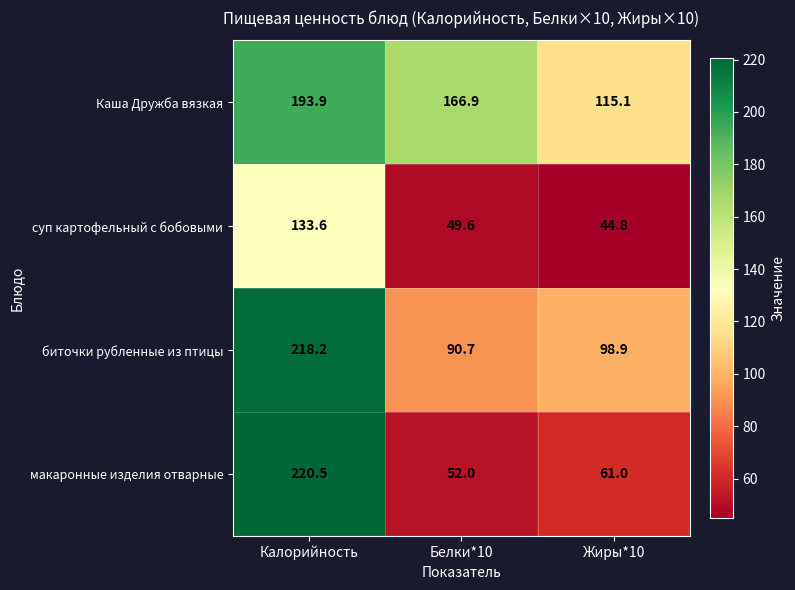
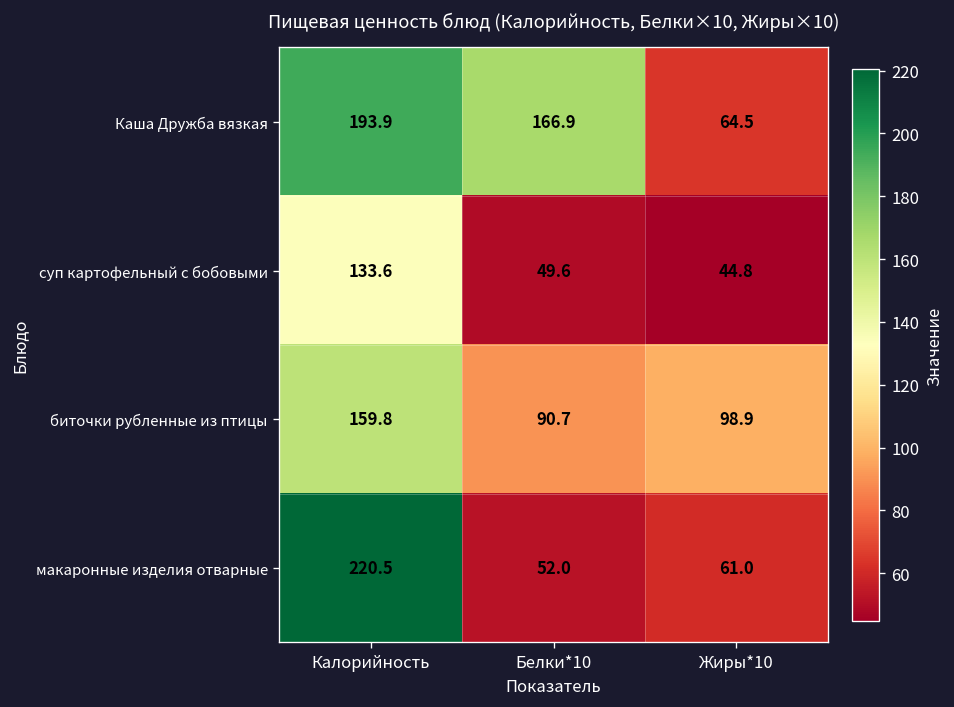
Каша Дружба вязкая, Жиры*10: 115.1 -> 64.5
биточки рубленные из птицы, Калорийность: 218.2 -> 159.8
